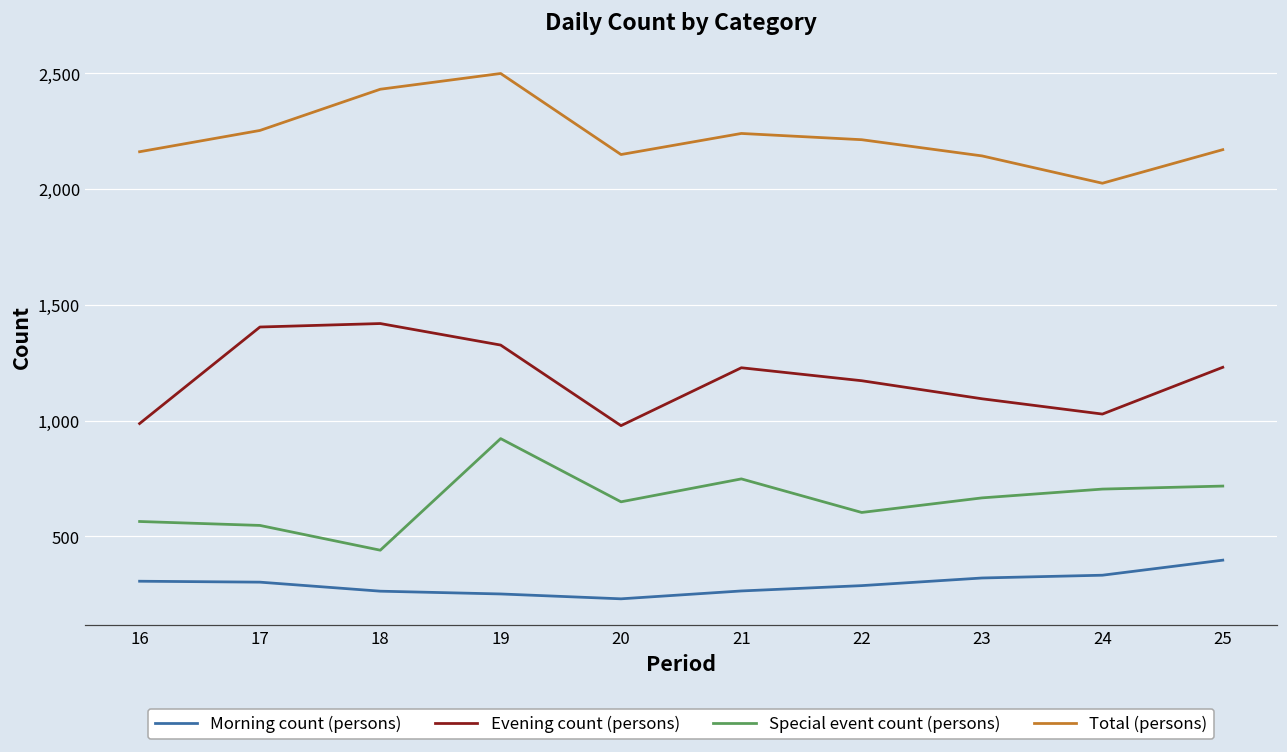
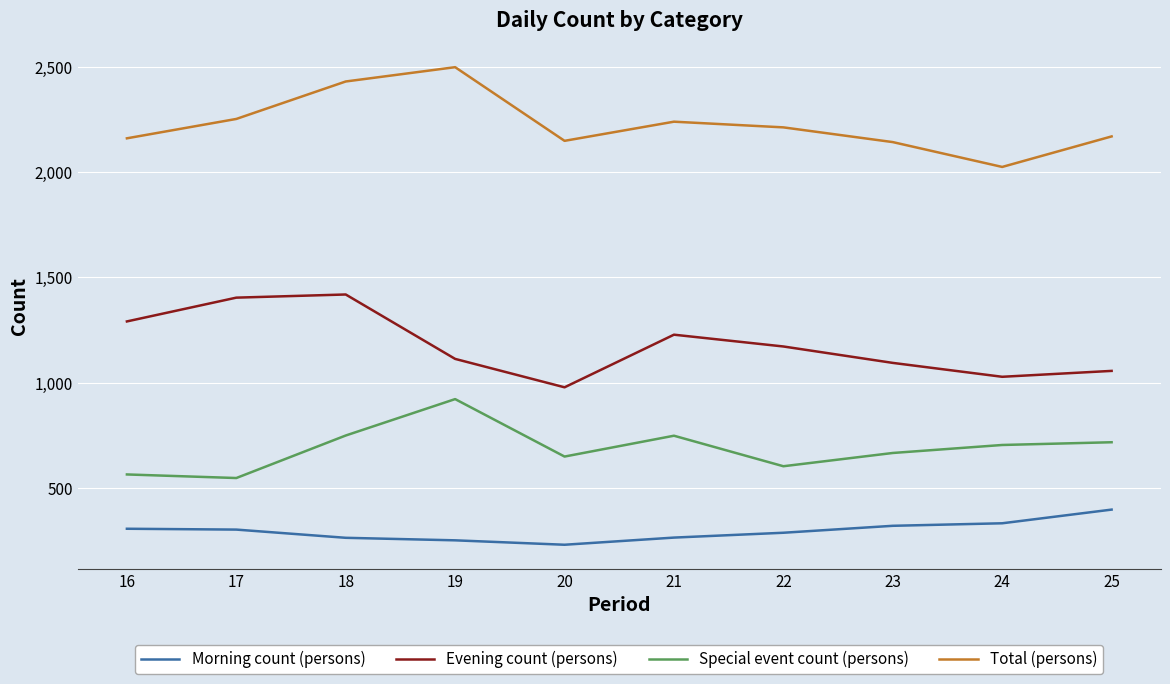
Evening count (persons), 16: 990 -> 1,290
Special event count (persons), 18: 440 -> 750
Evening count (persons), 19: 1,330 -> 1,110
Evening count (persons), 25: 1,230 -> 1,060
